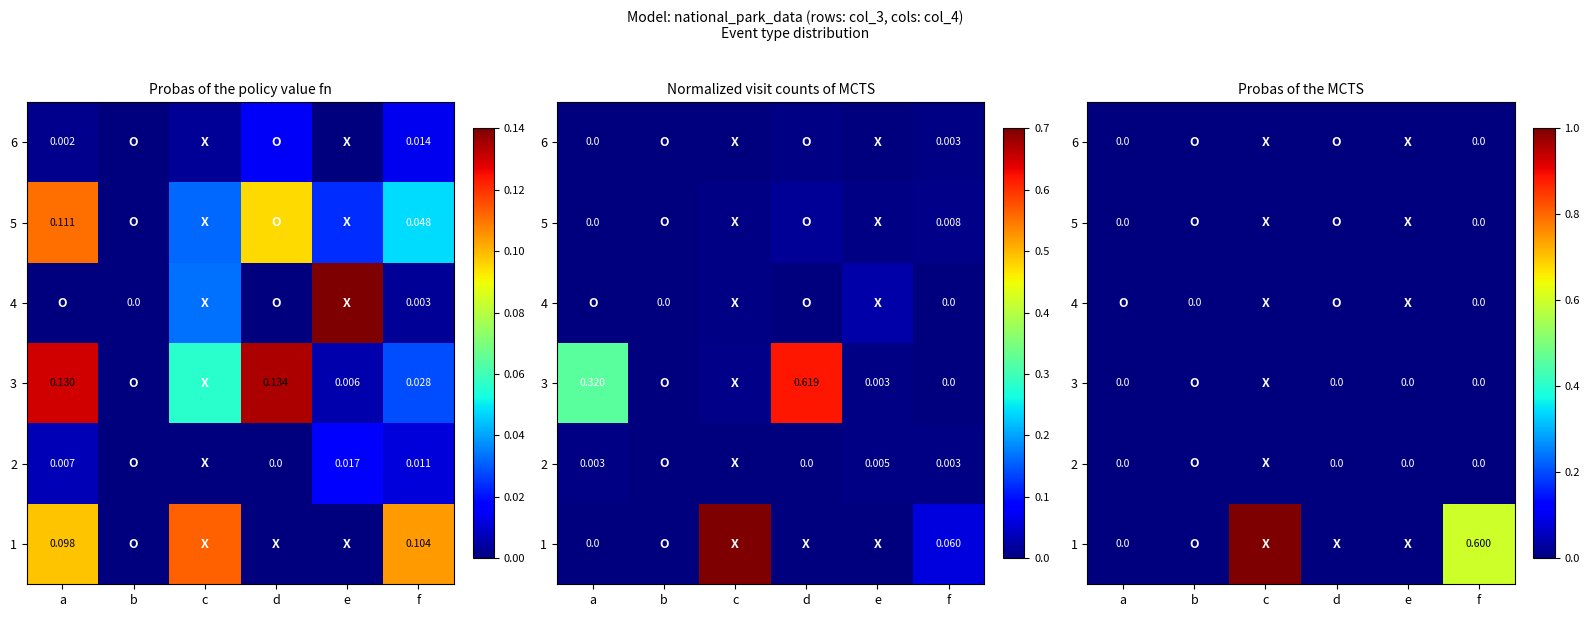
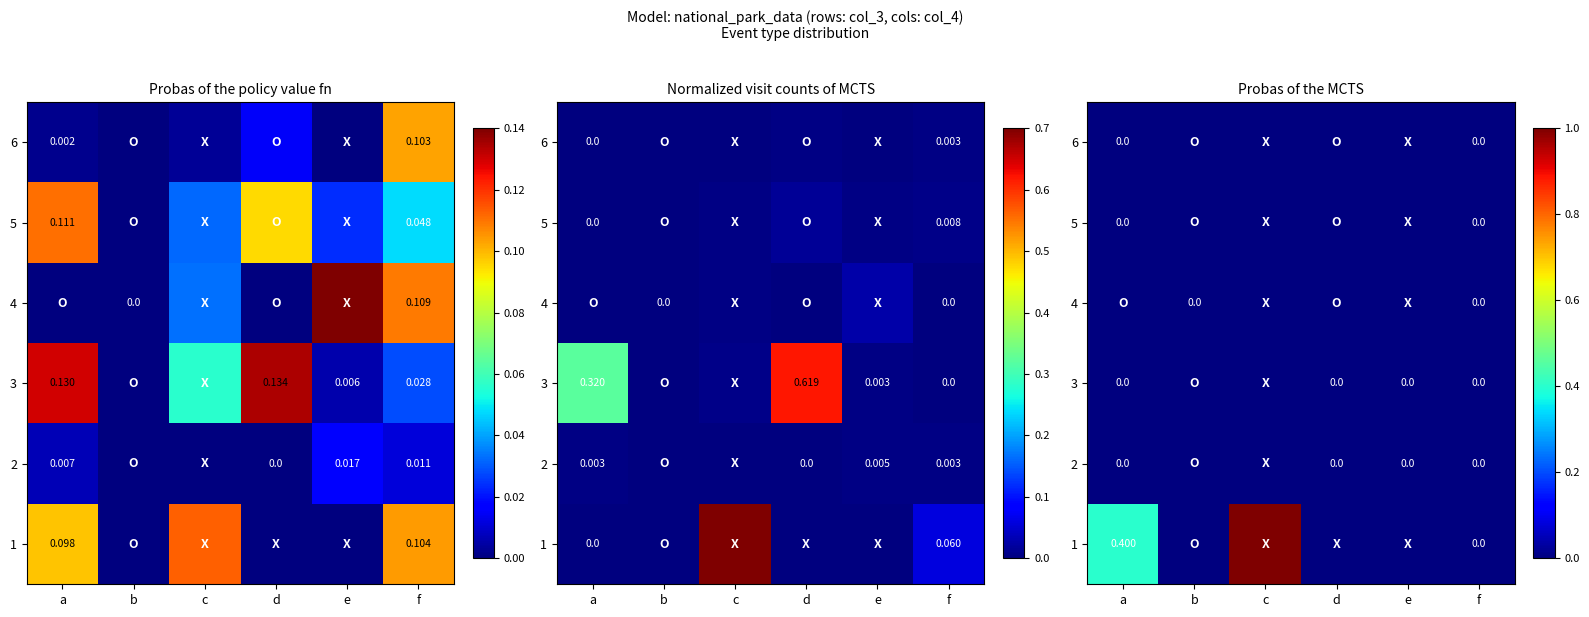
Probas of the policy value fn, 6, f: 0.014 -> 0.103
Probas of the policy value fn, 4, f: 0.003 -> 0.109
Probas of the MCTS, 1, a: 0.0 -> 0.400
Probas of the MCTS, 1, f: 0.600 -> 0.0
